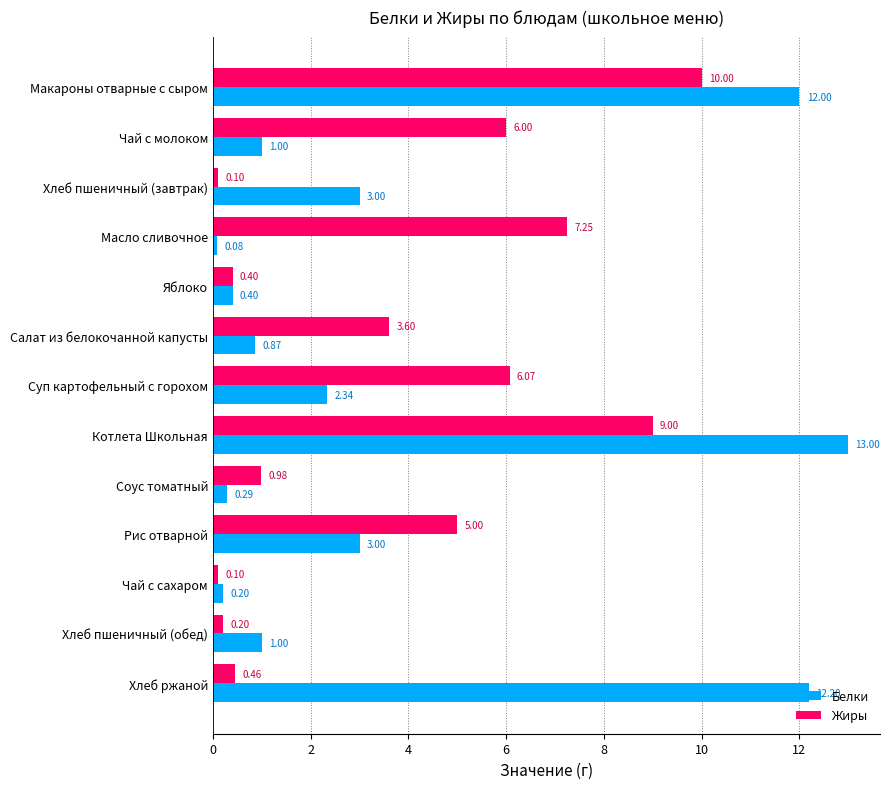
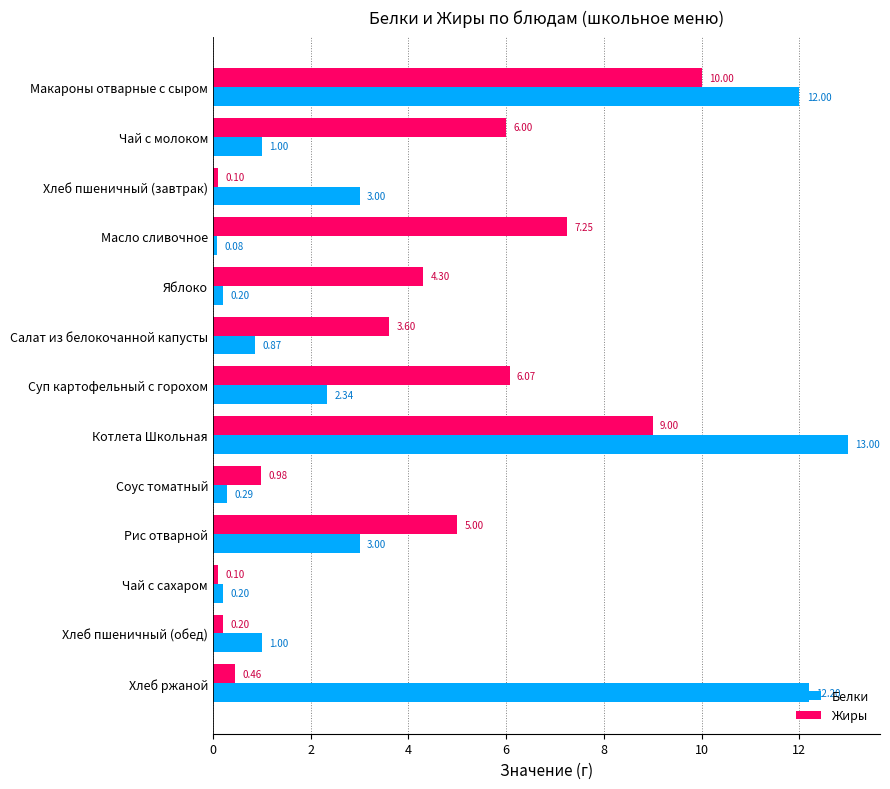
Жиры, Яблоко: 0.40 -> 4.30
Белки, Яблоко: 0.40 -> 0.20
